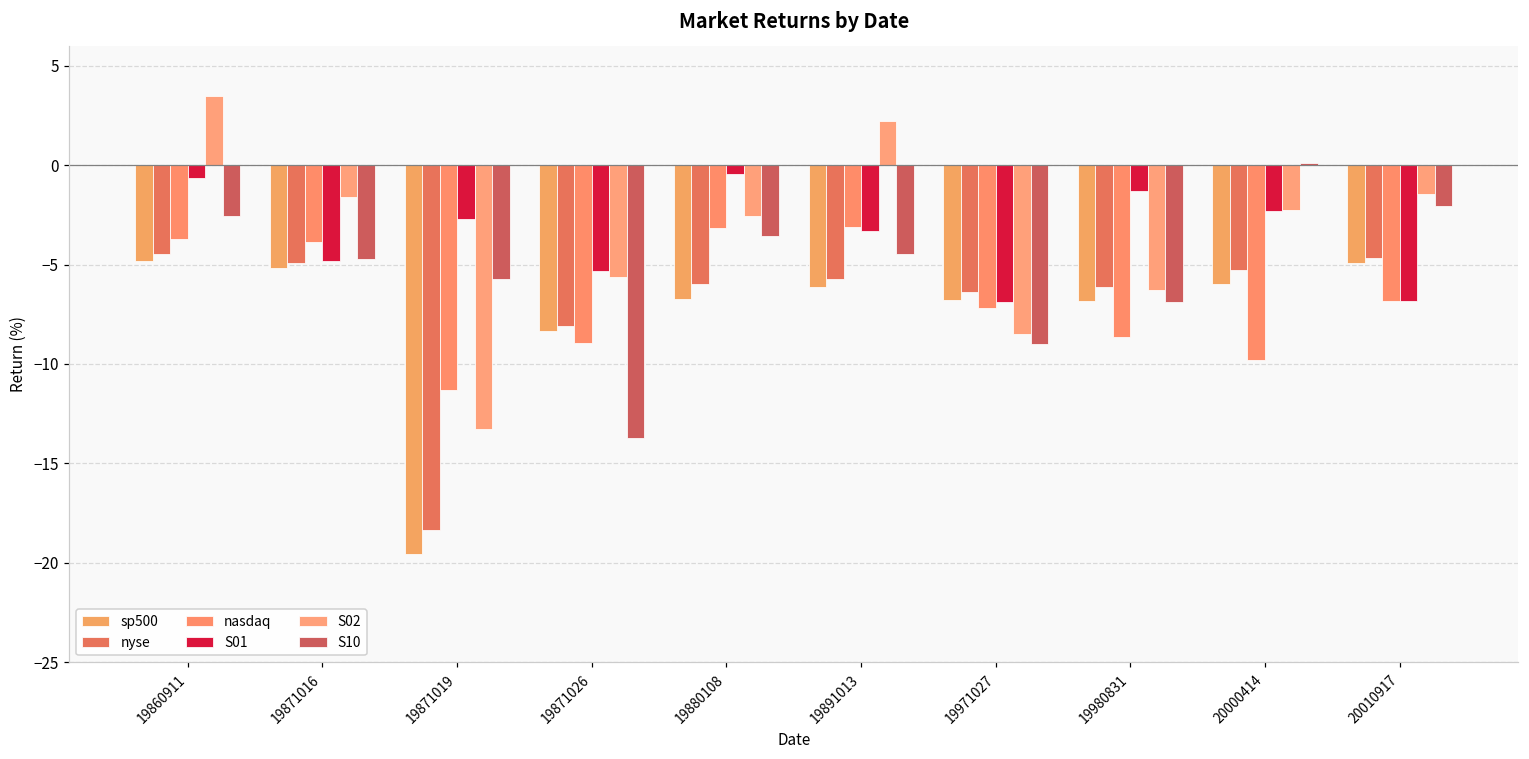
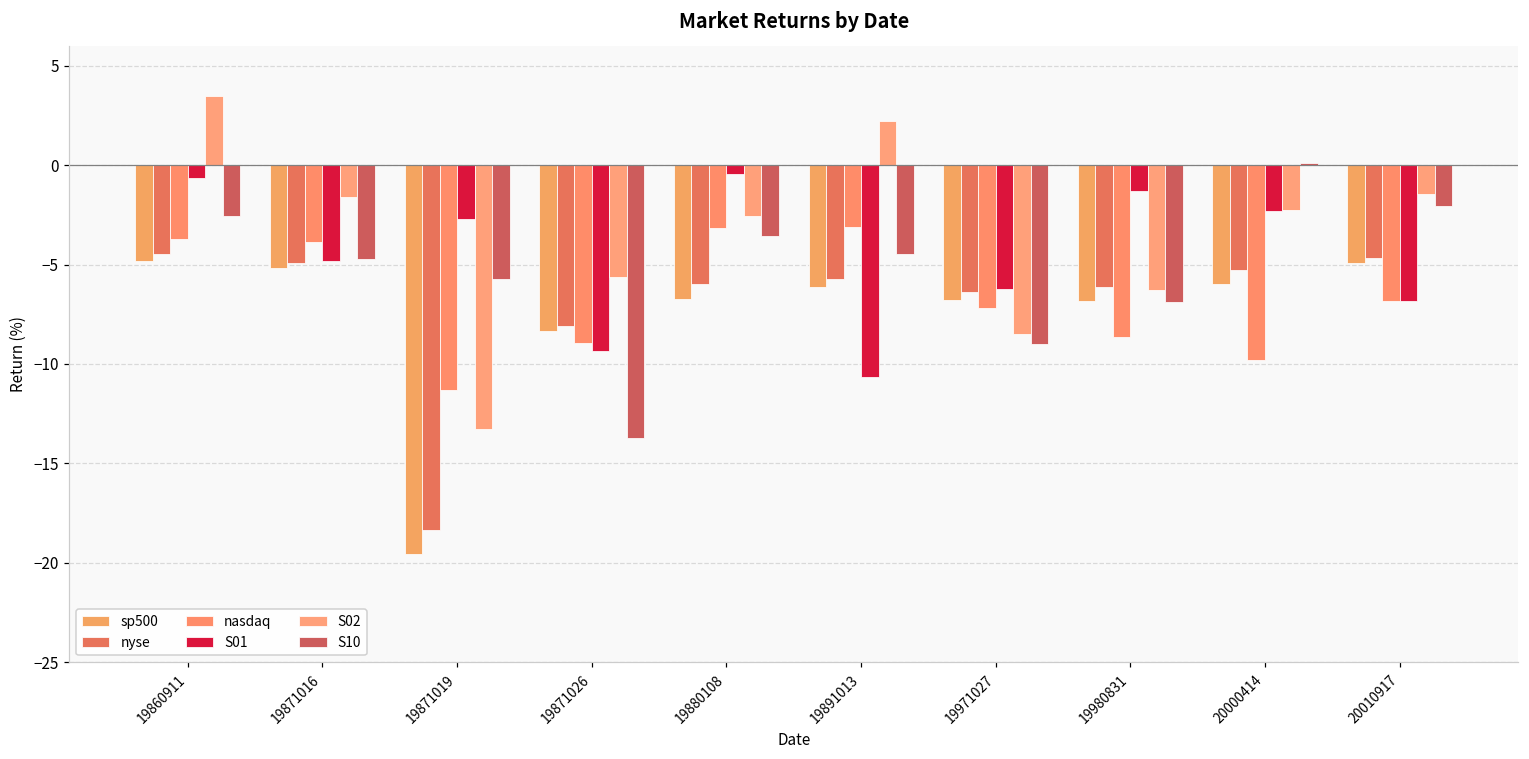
S01, 19871026: -5.3 -> -9.4
S01, 19891013: -3.3 -> -10.6
S01, 19971027: -6.9 -> -6.2
